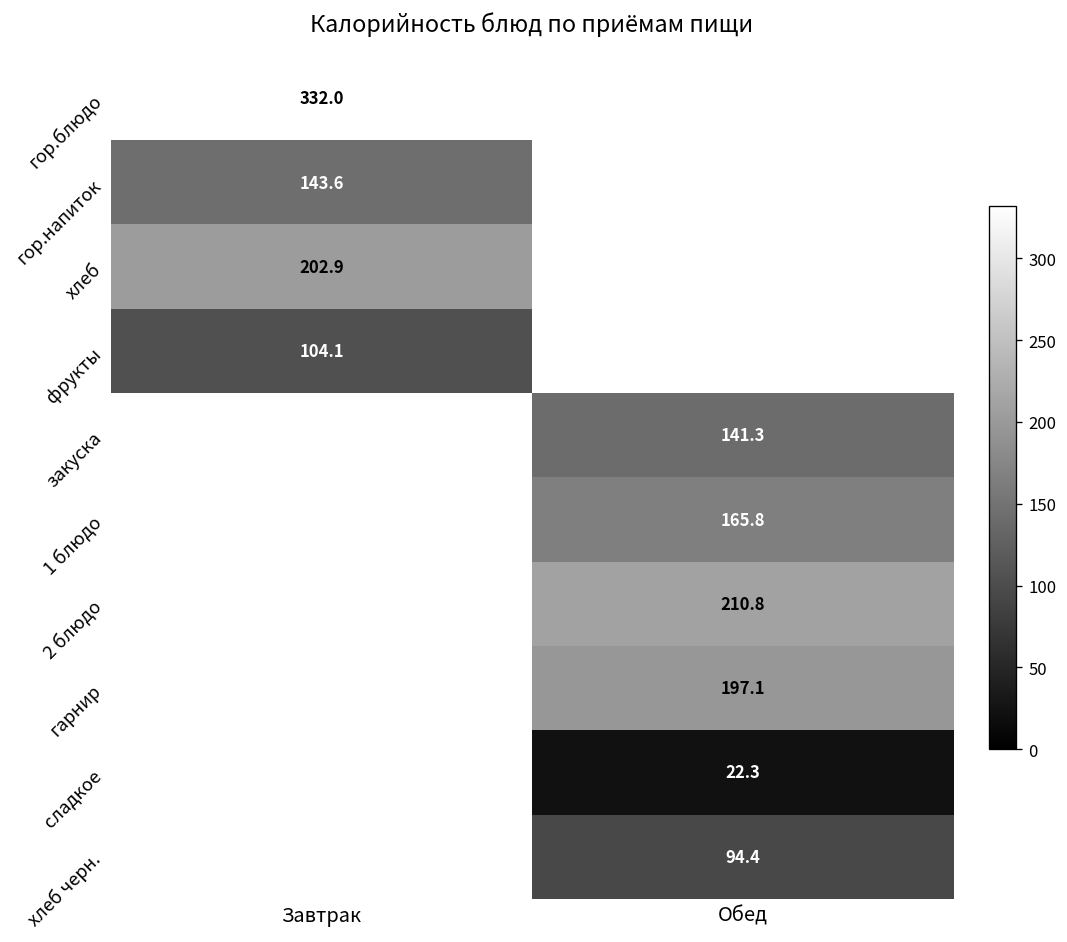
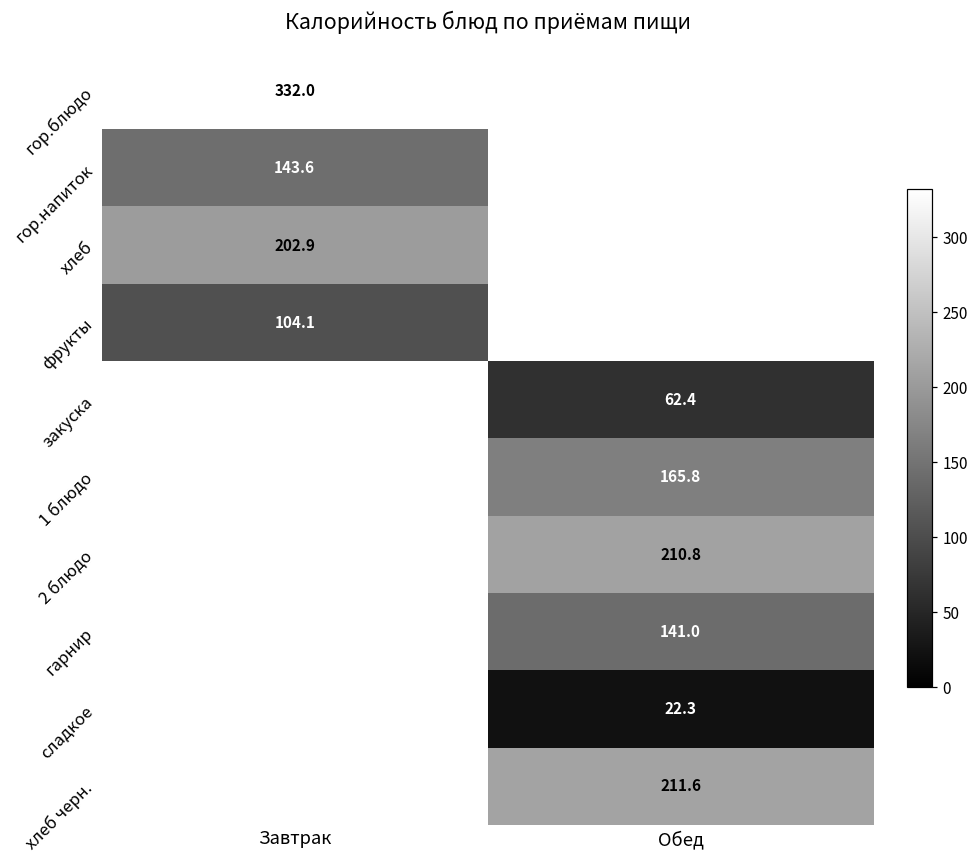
закуска, Обед: 141.3 -> 62.4
гарнир, Обед: 197.1 -> 141.0
хлеб черн., Обед: 94.4 -> 211.6
